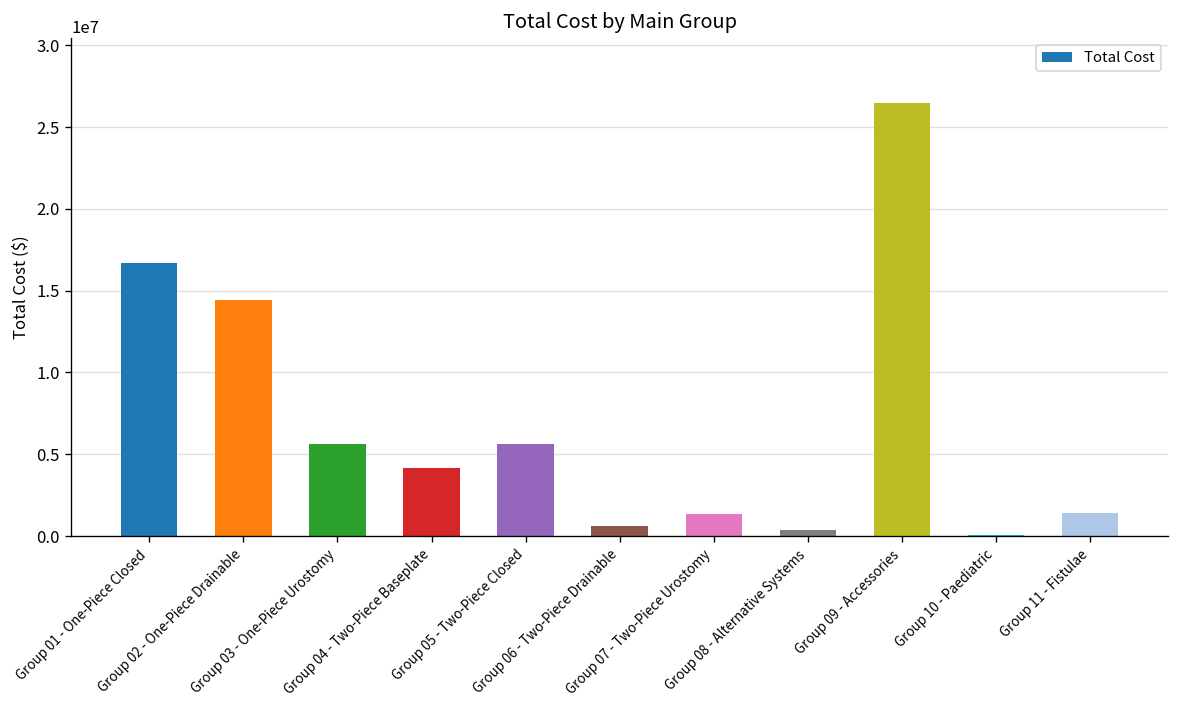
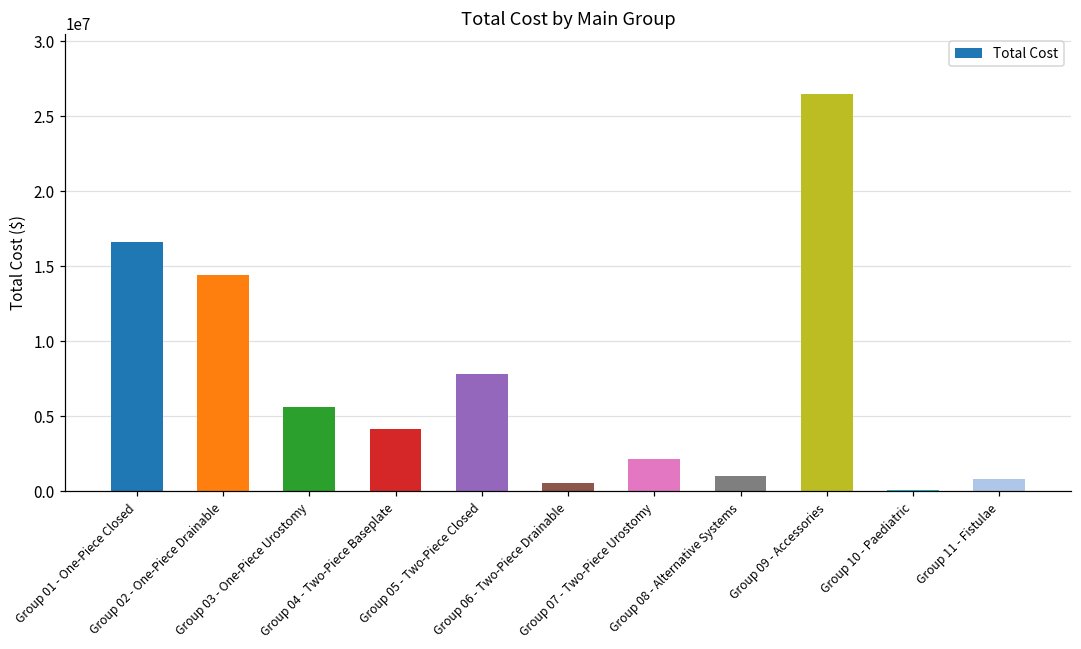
Group 05 - Two-Piece Closed: 5600000 -> 7800000
Group 07 - Two-Piece Urostomy: 1400000 -> 2200000
Group 08 - Alternative Systems: 300000 -> 1000000
Group 11 - Fistulae: 1400000 -> 800000
